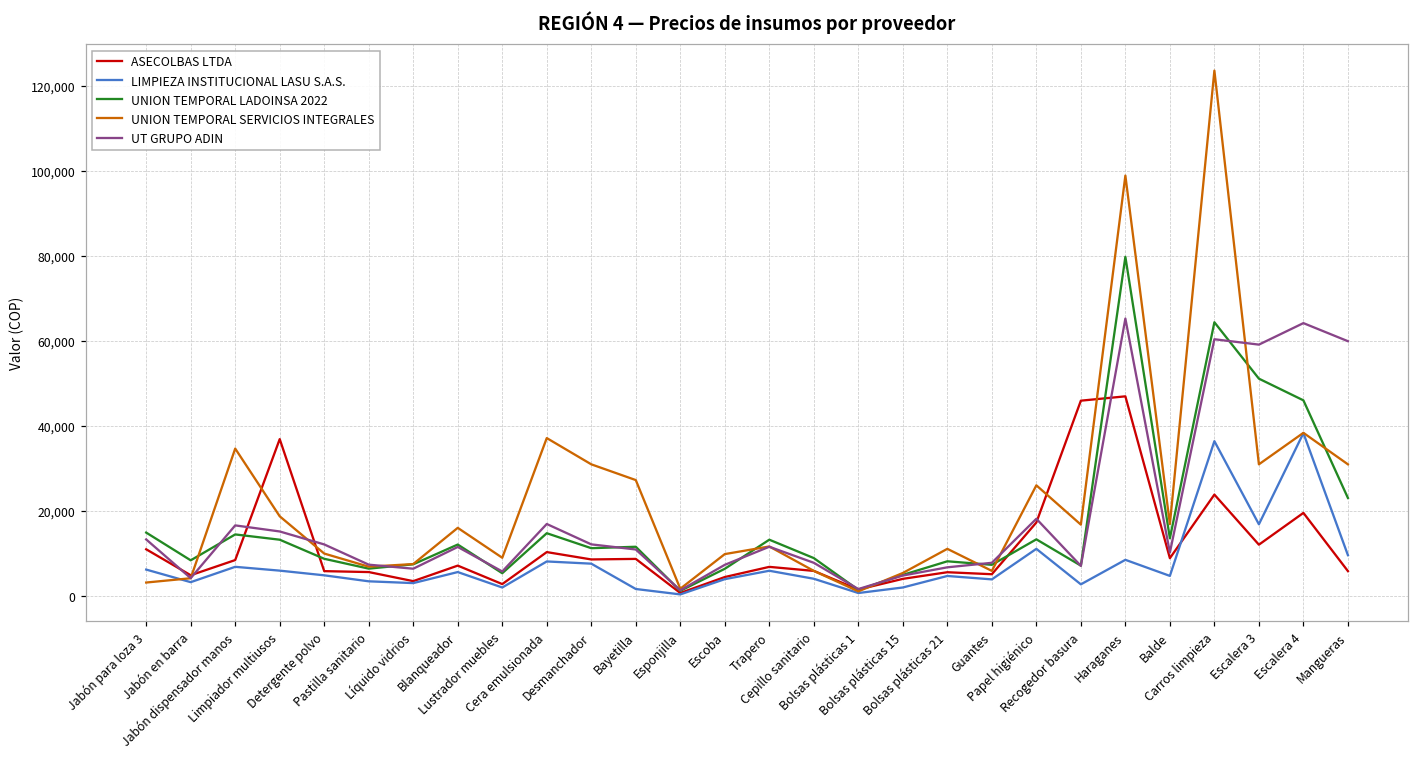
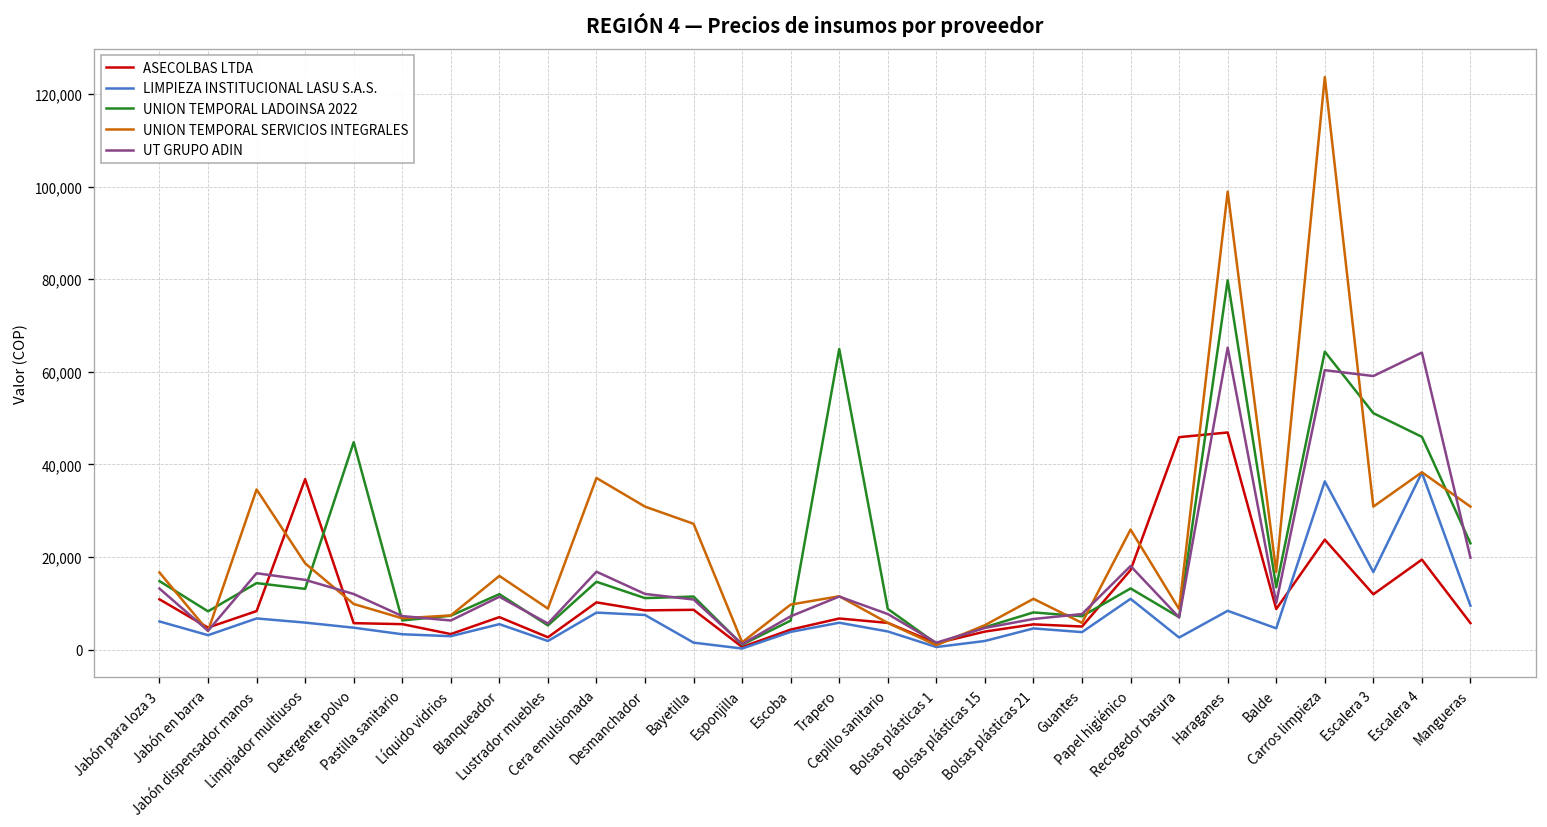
UNION TEMPORAL SERVICIOS INTEGRALES, Jabón para loza 3: 3,000 -> 17,000
UNION TEMPORAL LADOINSA 2022, Detergente polvo: 9,000 -> 45,000
UNION TEMPORAL LADOINSA 2022, Trapero: 13,000 -> 65,000
UNION TEMPORAL SERVICIOS INTEGRALES, Recogedor basura: 17,000 -> 9,000
UT GRUPO ADIN, Mangueras: 60,000 -> 20,000
